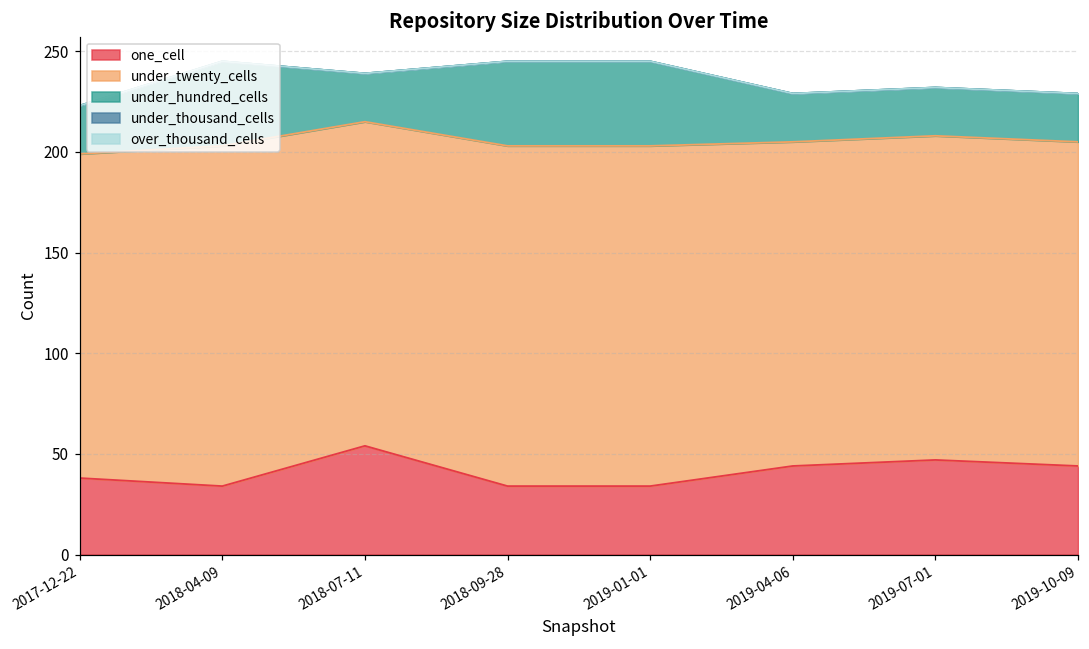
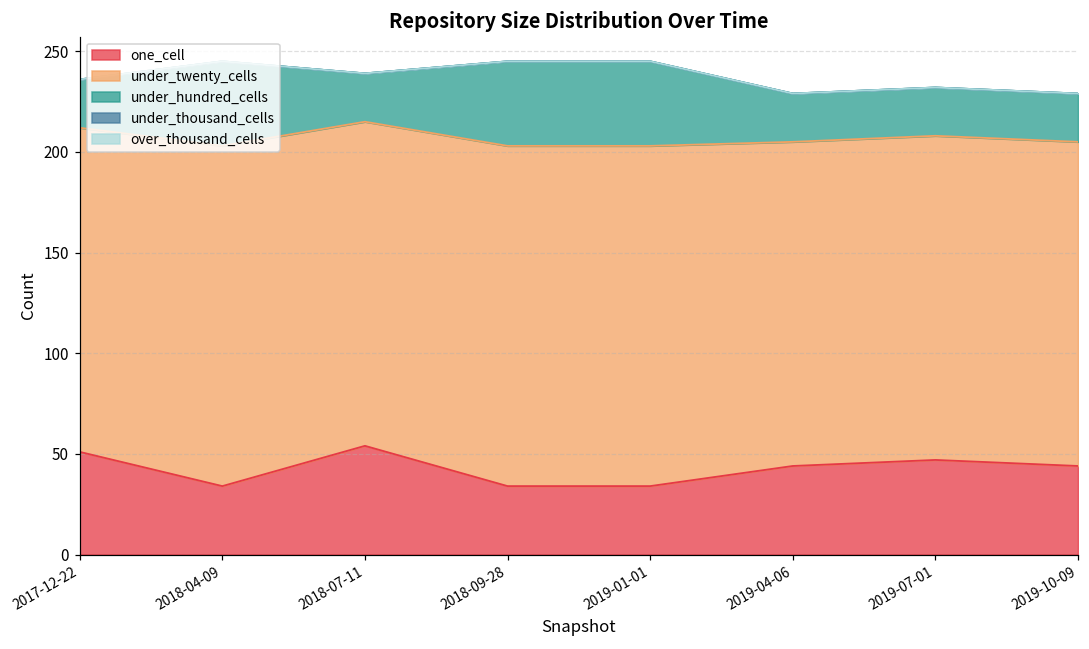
one_cell, 2017-12-22: 38 -> 51
